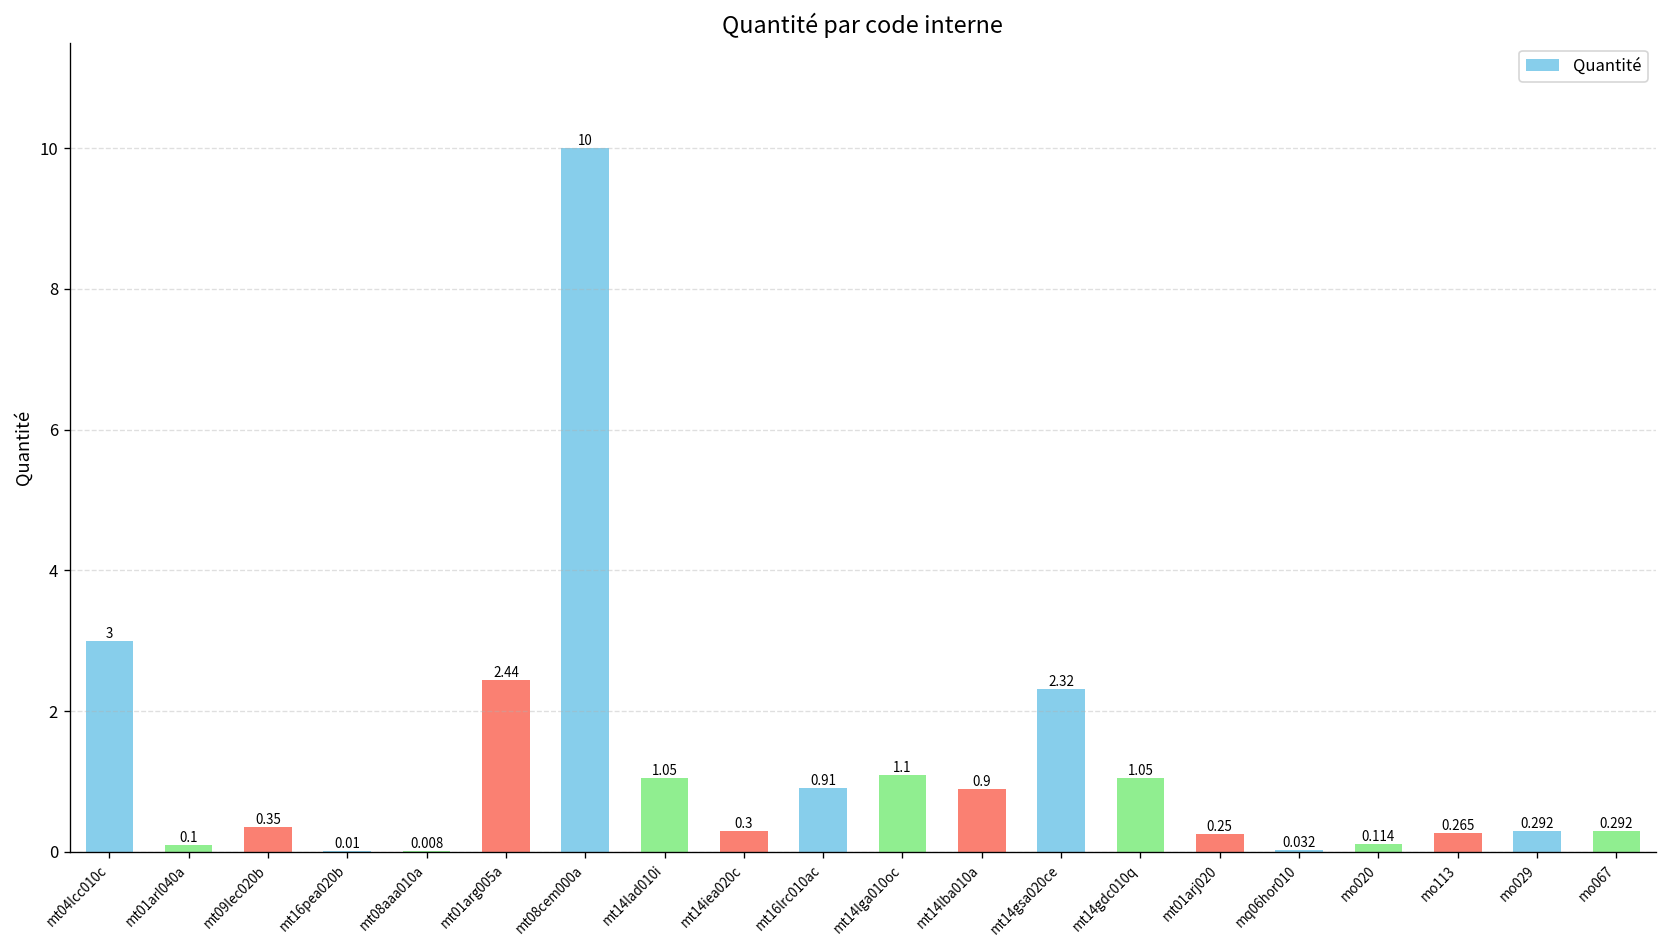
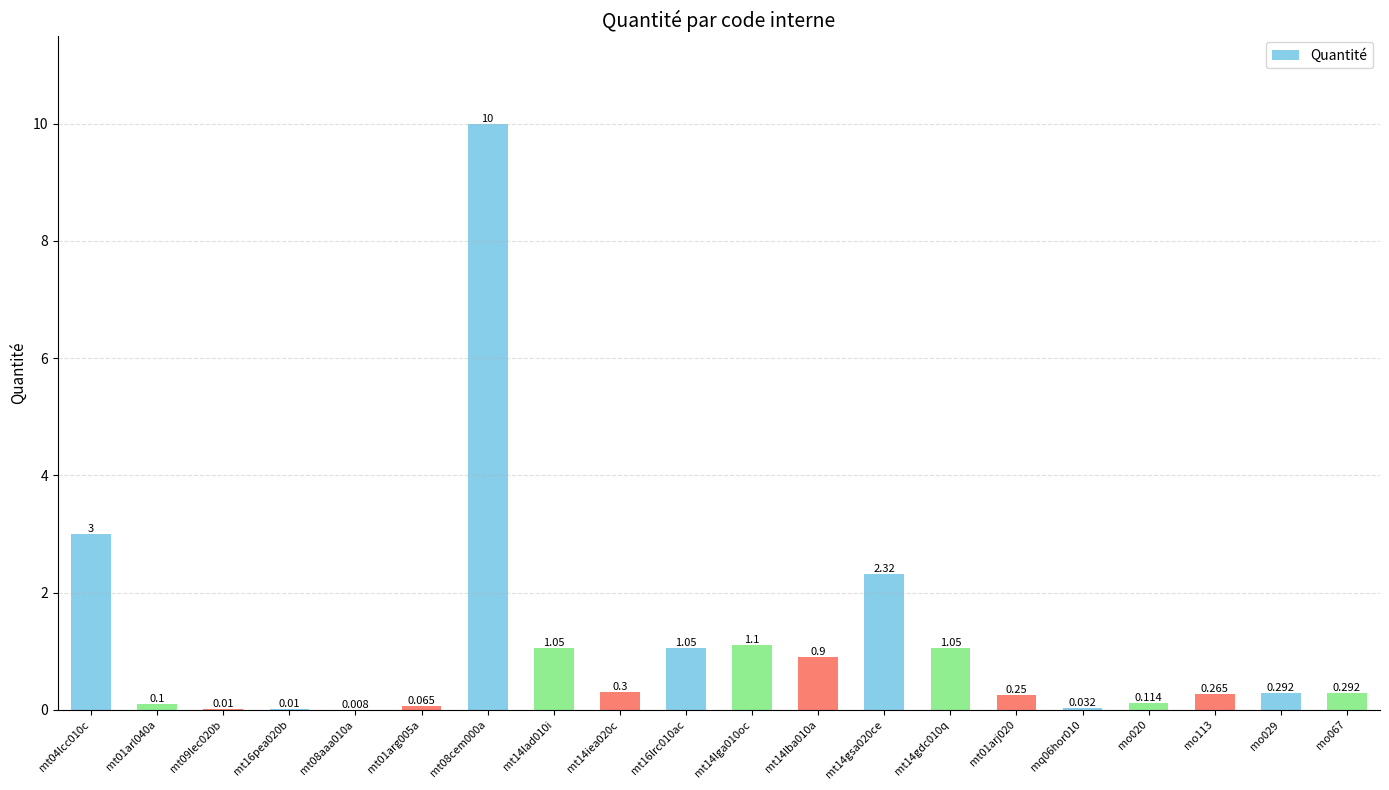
mt09lec020b: 0.35 -> 0.01
mt01arg005a: 2.44 -> 0.065
mt16lrc010ac: 0.91 -> 1.05
